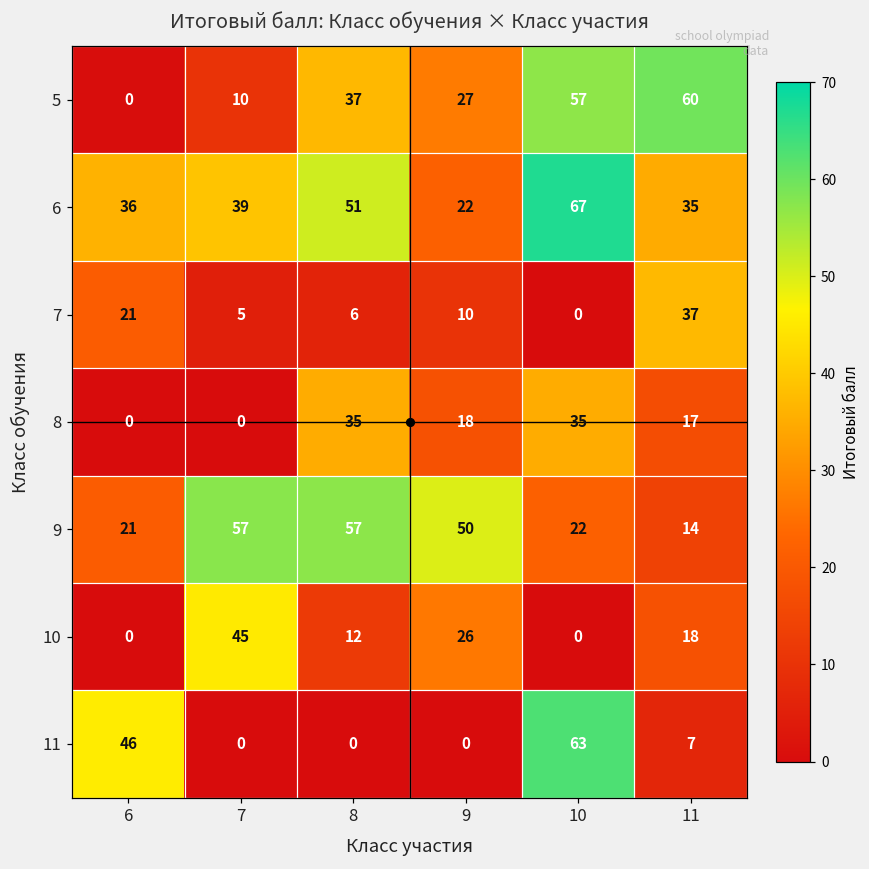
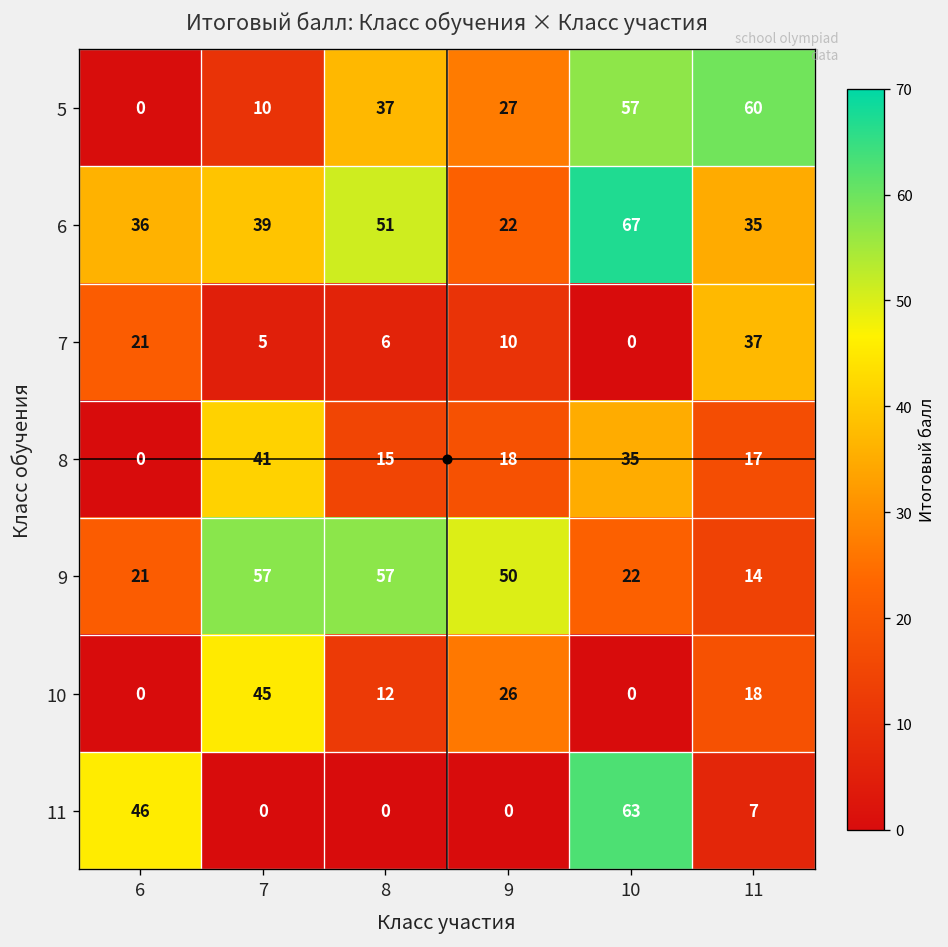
8, 7: 0 -> 41
8, 8: 35 -> 15
